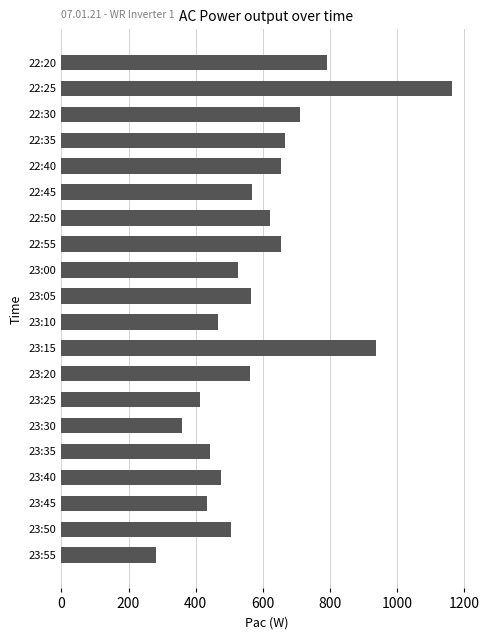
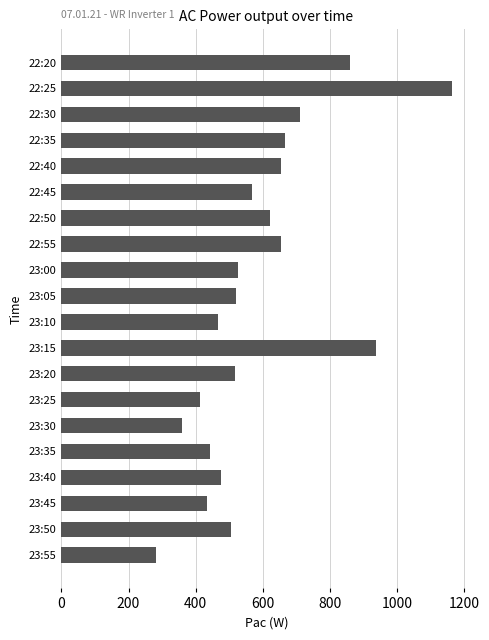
22:20: 790 -> 860
23:05: 560 -> 520
23:20: 560 -> 520
